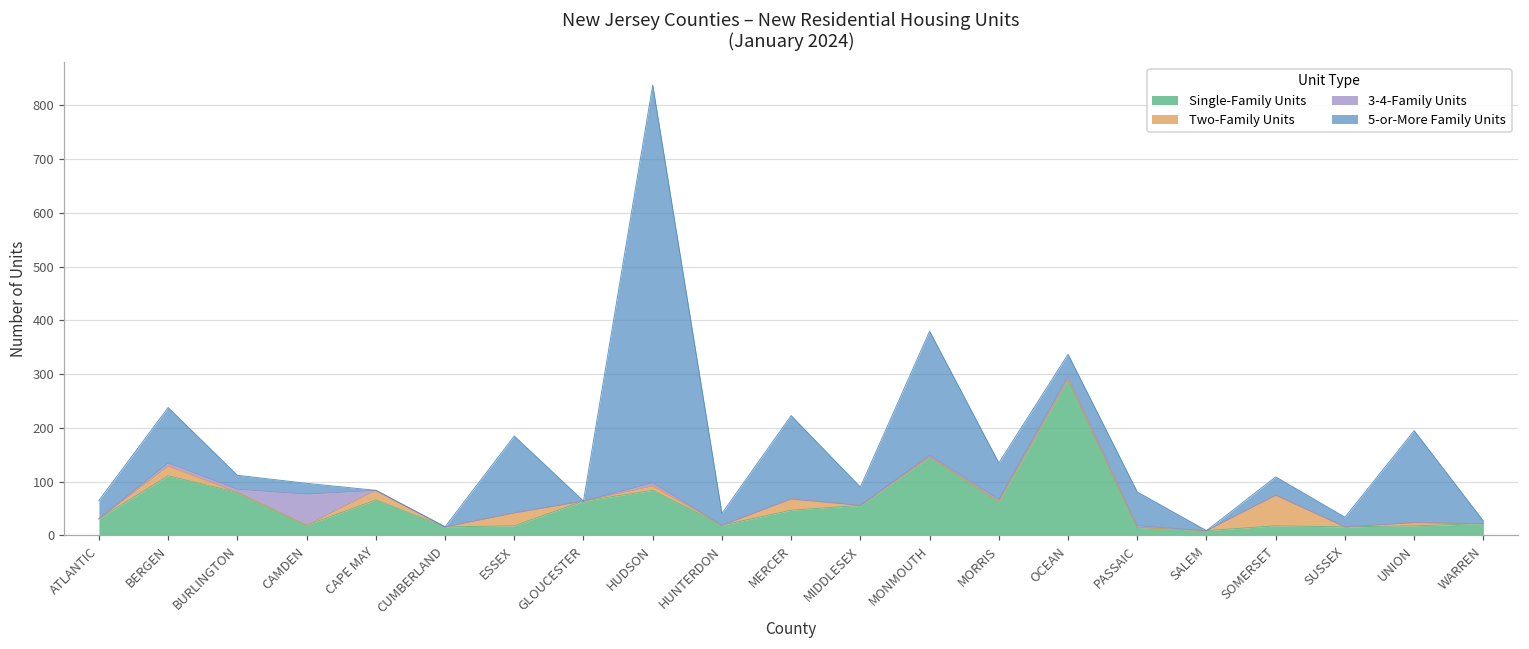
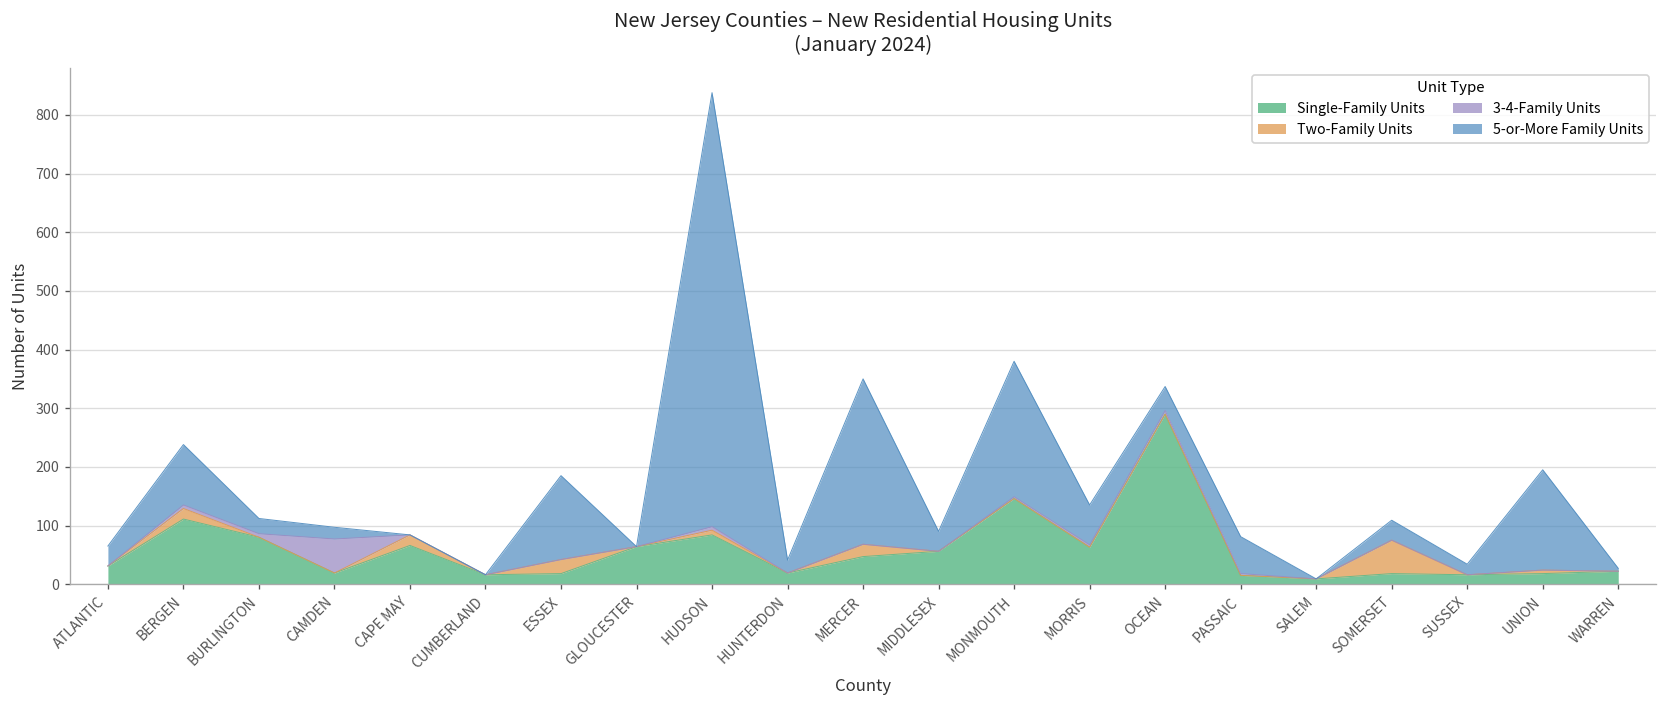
5-or-More Family Units, MERCER: 160 -> 280
